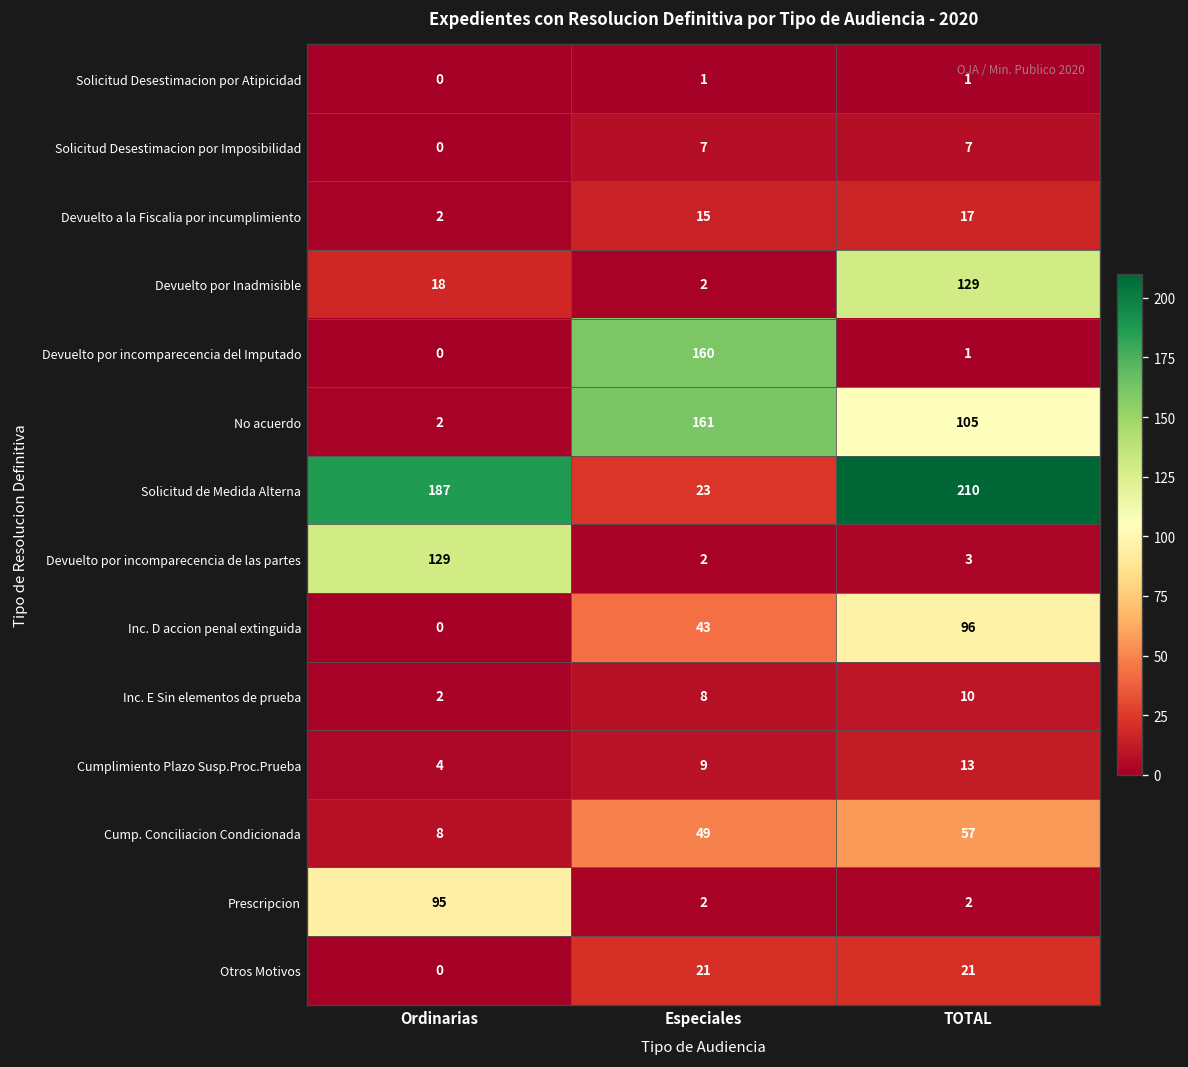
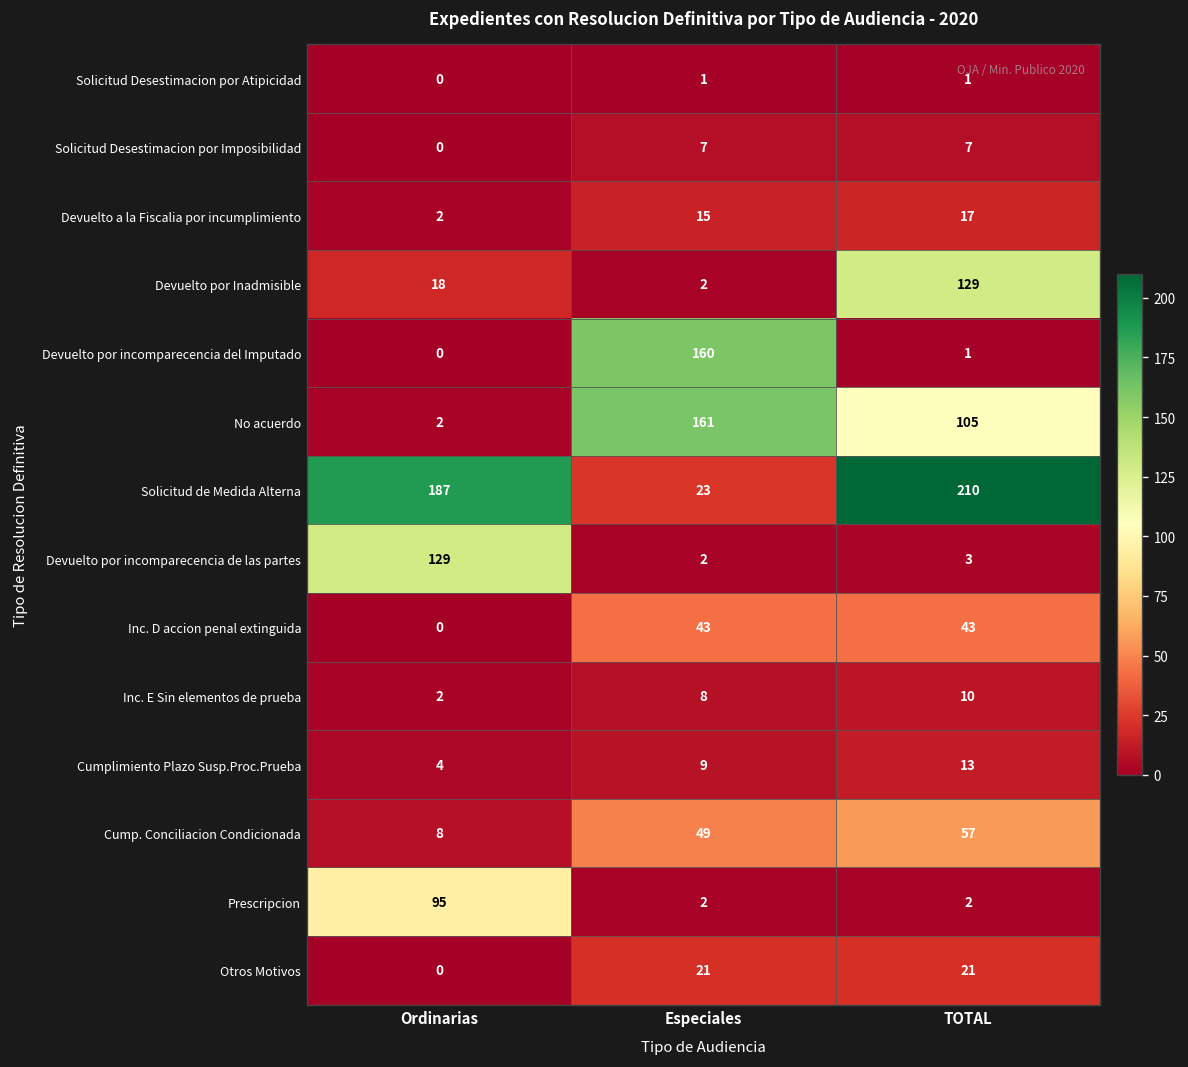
Inc. D accion penal extinguida, TOTAL: 96 -> 43
